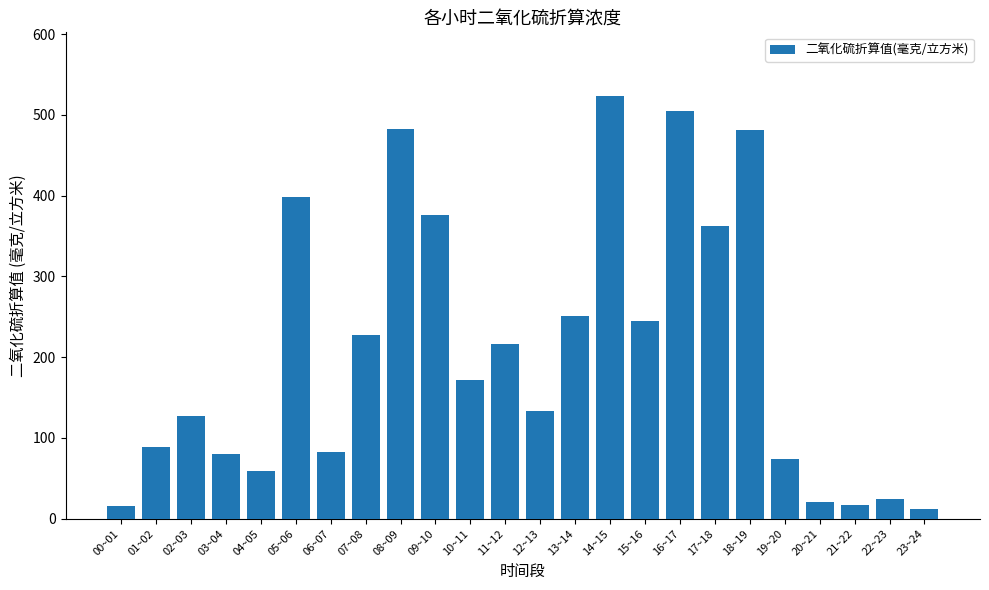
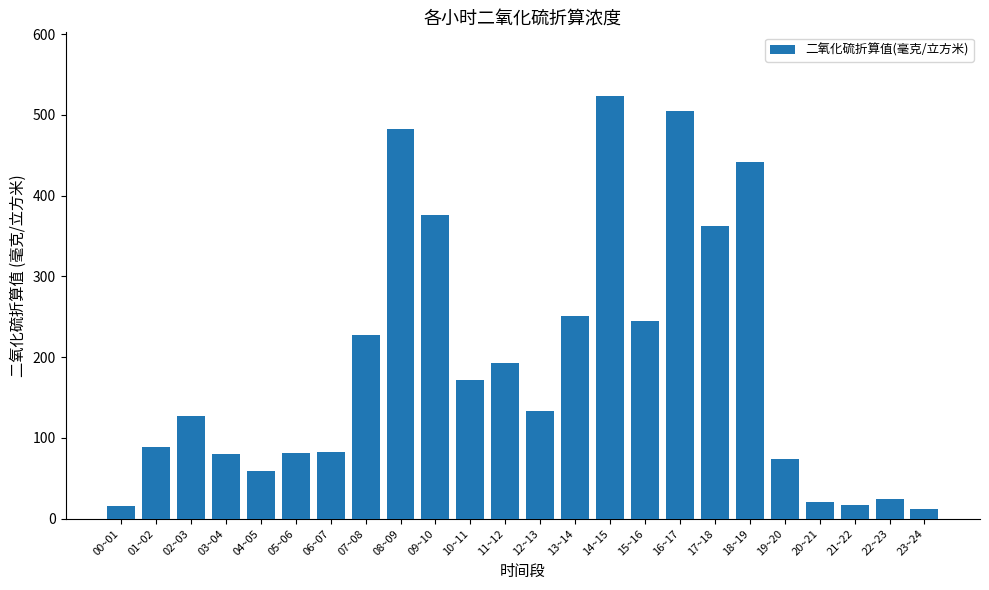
05~06: 400 -> 80
11~12: 220 -> 190
18~19: 480 -> 440
